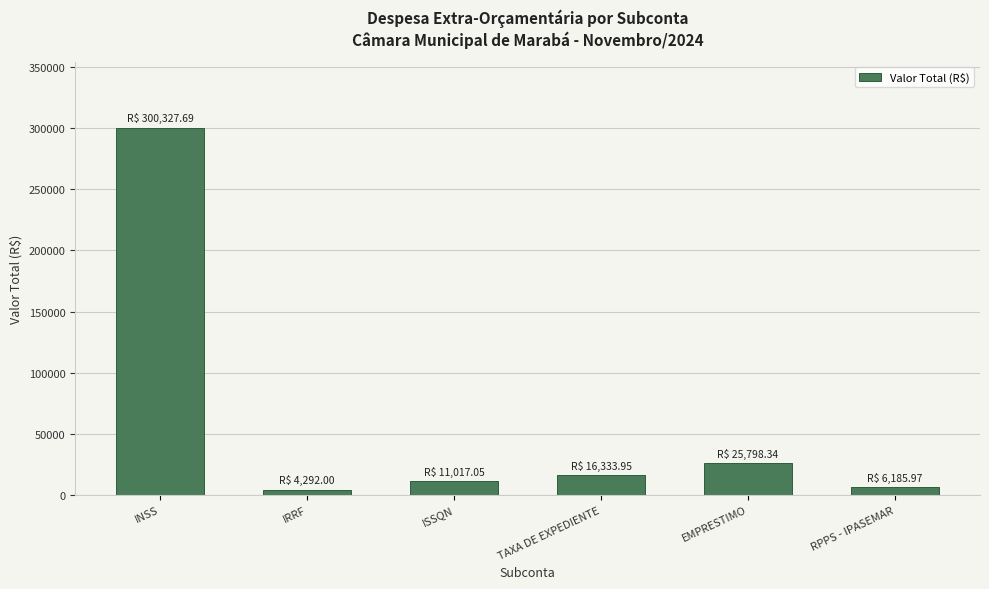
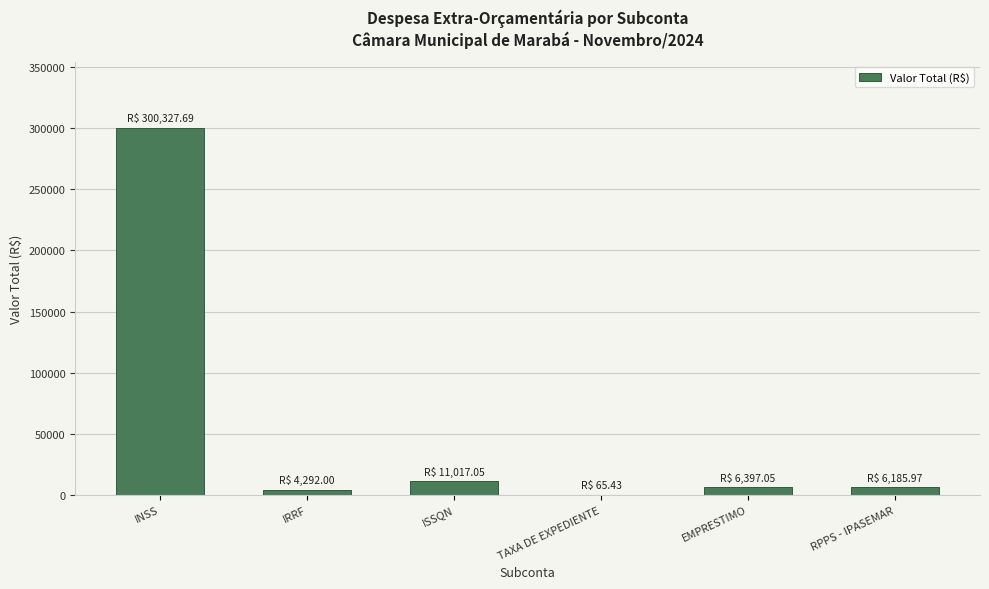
TAXA DE EXPEDIENTE: 16,333.95 -> 65.43
EMPRESTIMO: 25,798.34 -> 6,397.05
